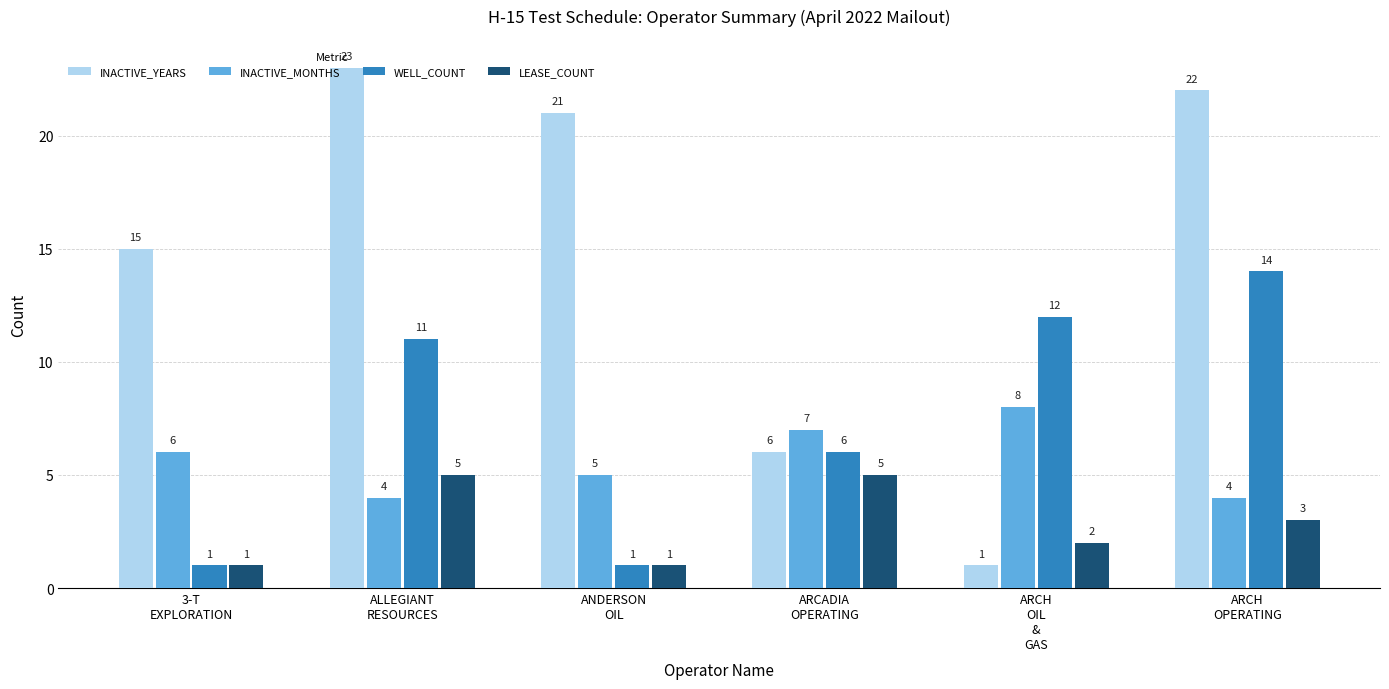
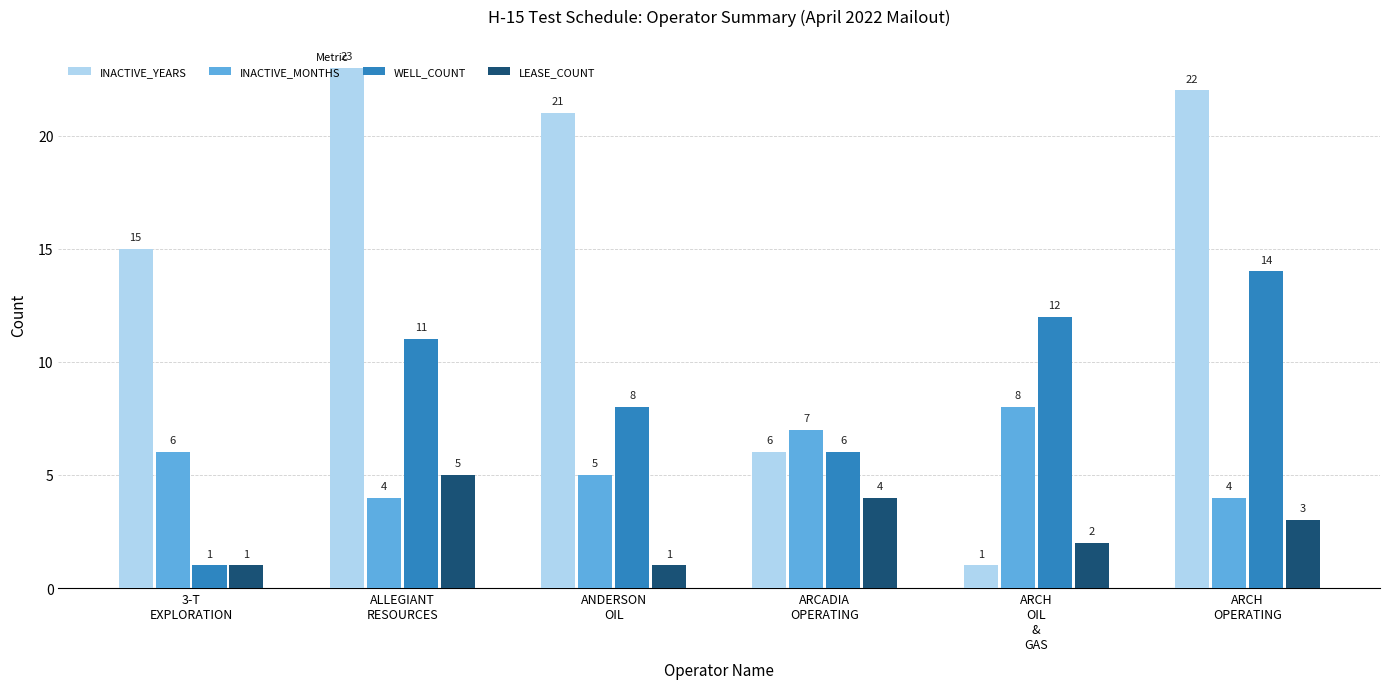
WELL_COUNT, ANDERSON OIL: 1 -> 8
LEASE_COUNT, ARCADIA OPERATING: 5 -> 4
